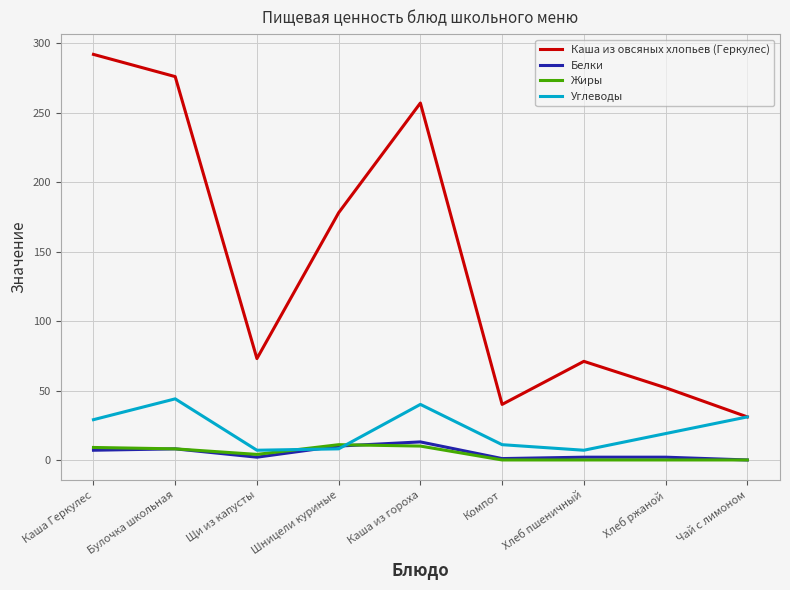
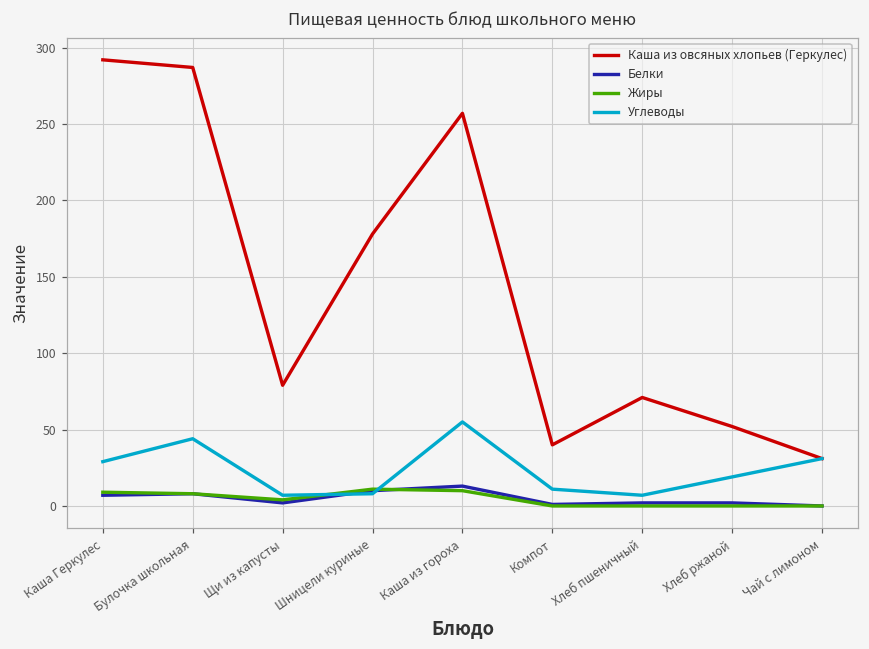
Каша из овсяных хлопьев (Геркулес), Булочка школьная: 276 -> 287
Каша из овсяных хлопьев (Геркулес), Щи из капусты: 73 -> 79
Углеводы, Каша из гороха: 40 -> 55
